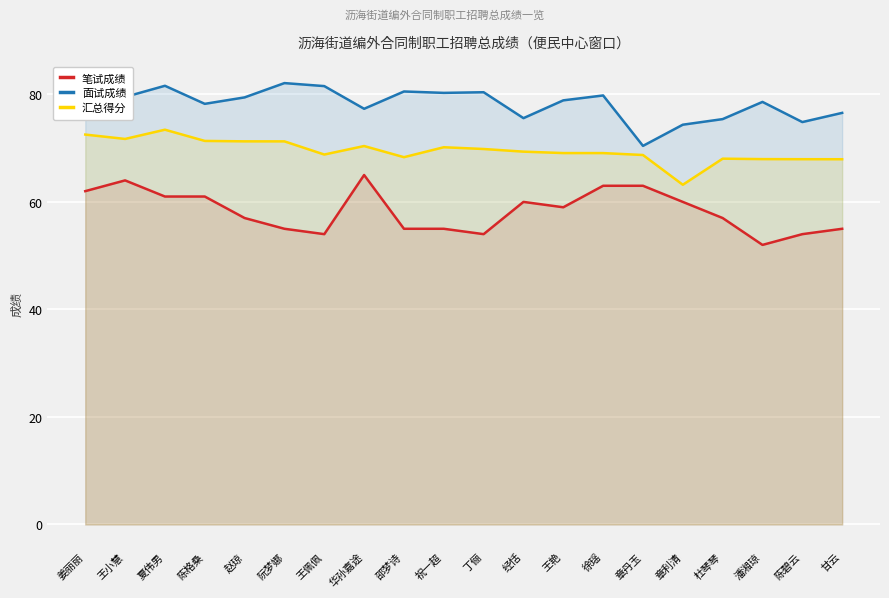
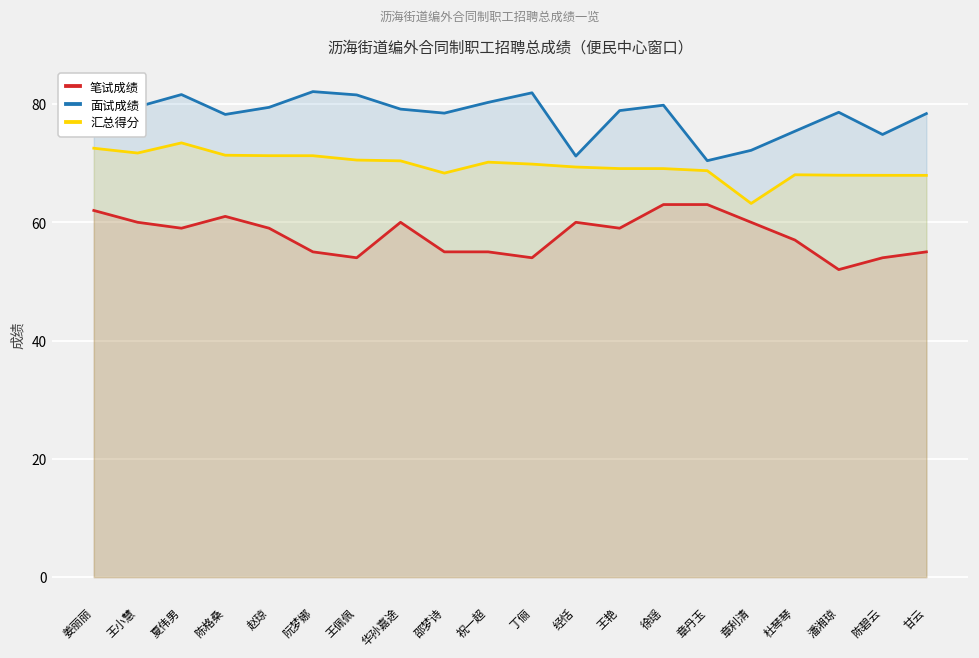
笔试成绩, 王小慧: 64 -> 60
笔试成绩, 夏伟男: 61 -> 59
笔试成绩, 赵琼: 57 -> 59
汇总得分, 王佩佩: 69 -> 71
笔试成绩, 华孙嘉途: 65 -> 60
面试成绩, 华孙嘉途: 77 -> 79
面试成绩, 邵梦诗: 81 -> 78
面试成绩, 丁俪: 80 -> 82
面试成绩, 经恬: 76 -> 71
面试成绩, 章利清: 74 -> 72
面试成绩, 甘云: 77 -> 78
